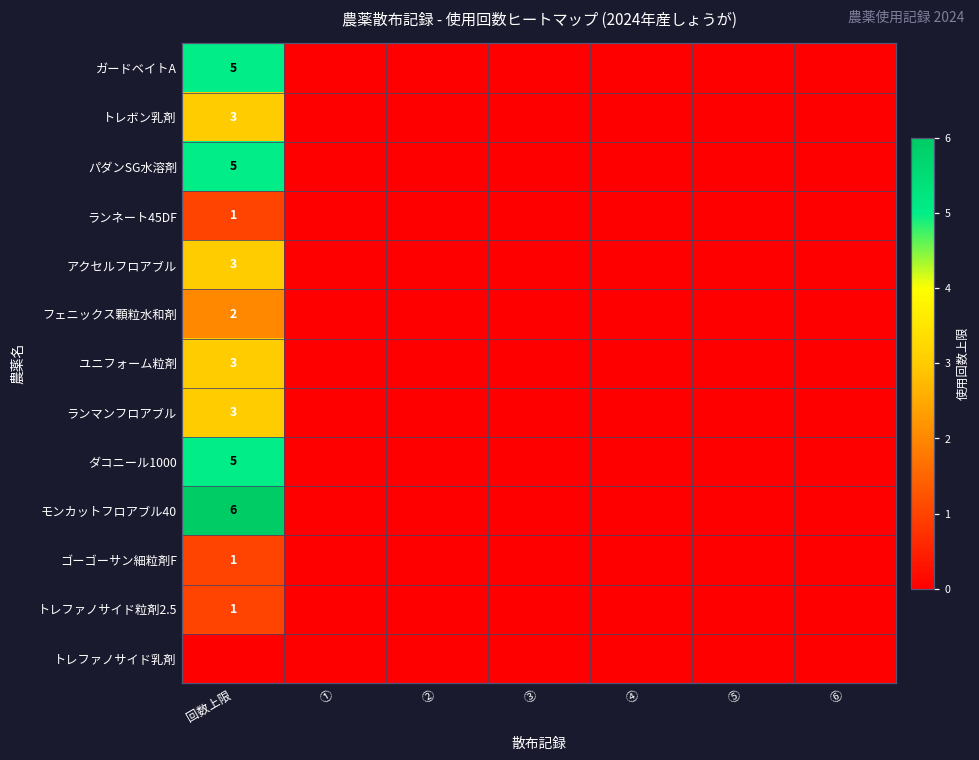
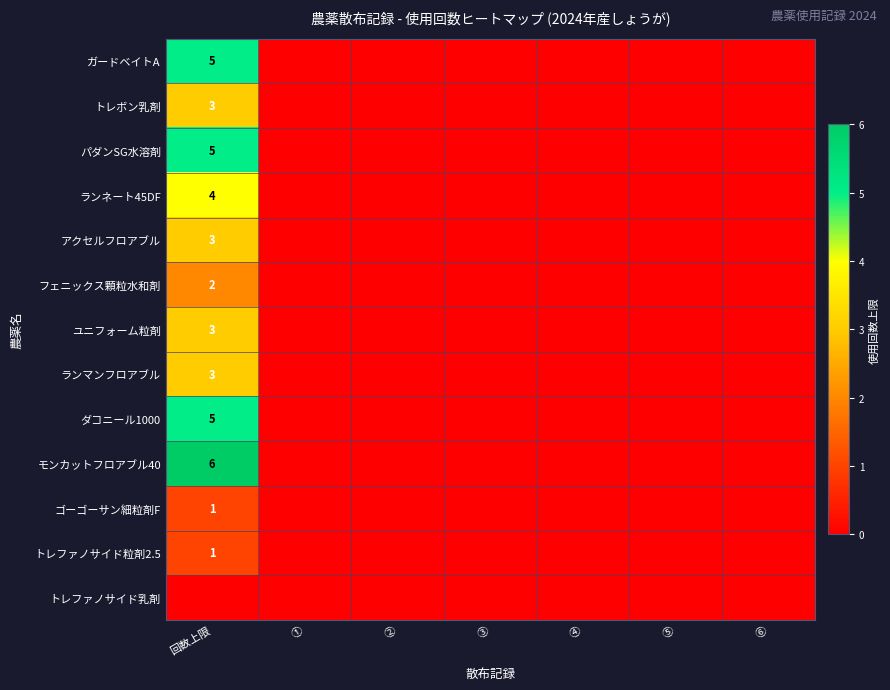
ランネート45DF, 回数上限: 1 -> 4
